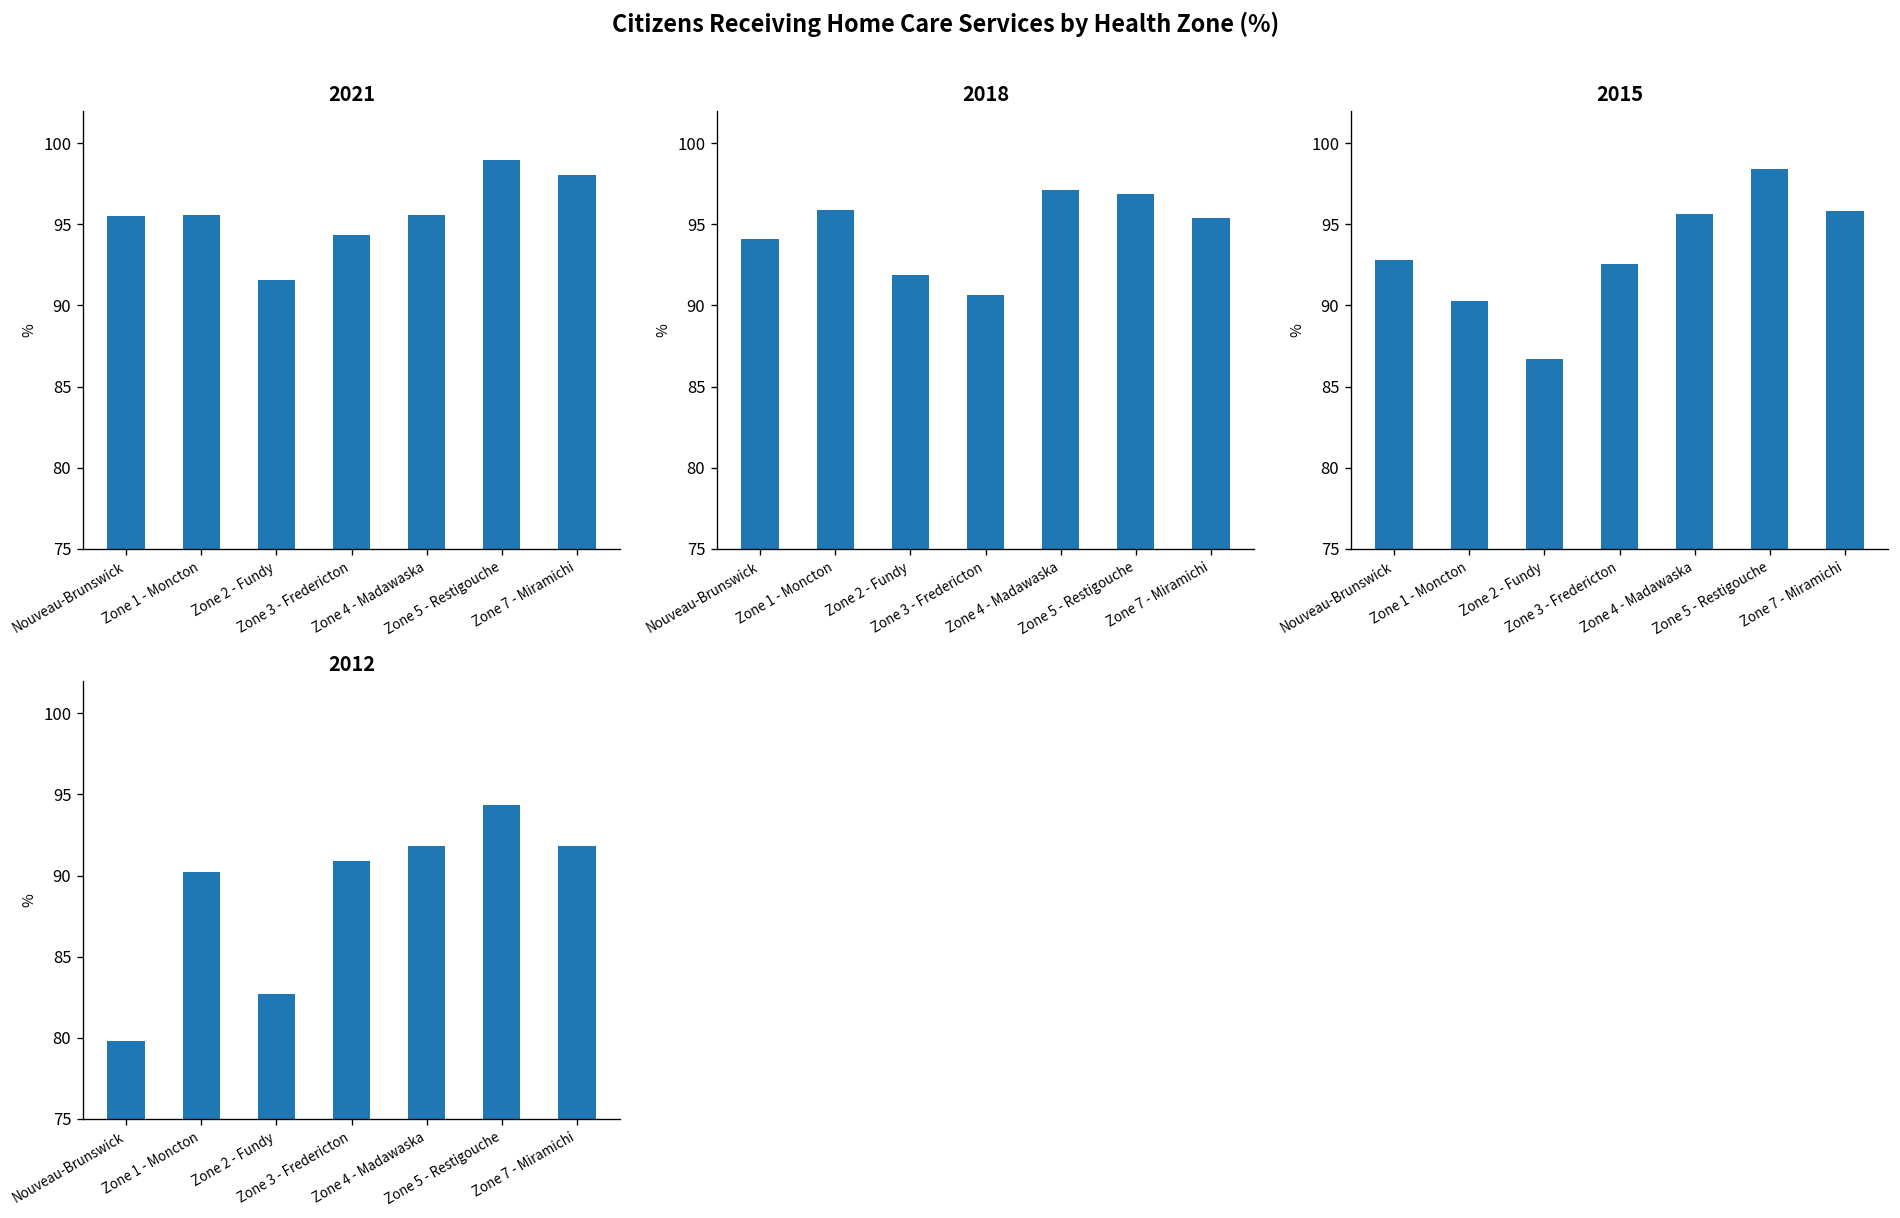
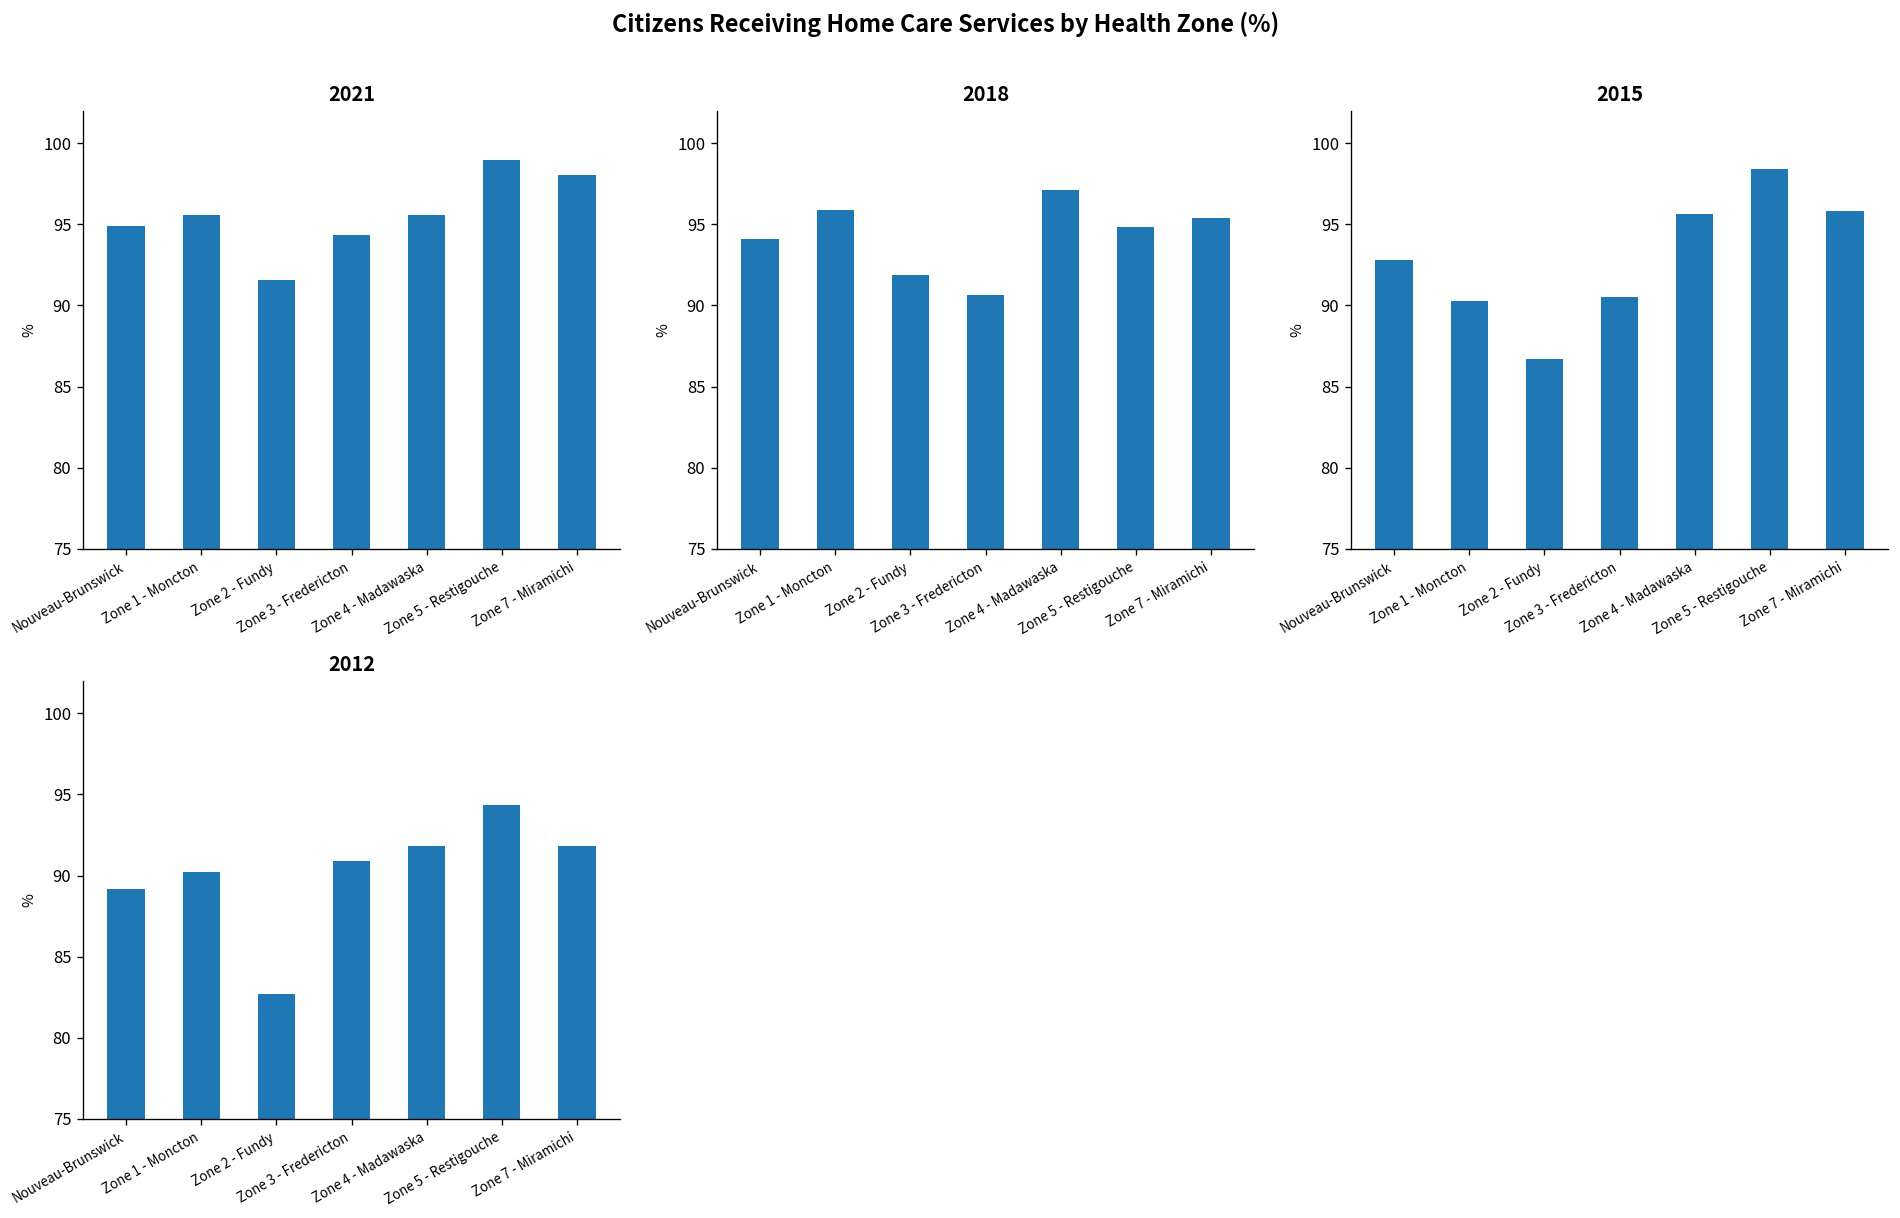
2021, Nouveau-Brunswick: 95.5 -> 94.9
2018, Zone 5 - Restigouche: 96.8 -> 94.8
2015, Zone 3 - Fredericton: 92.5 -> 90.5
2012, Nouveau-Brunswick: 79.8 -> 89.1
